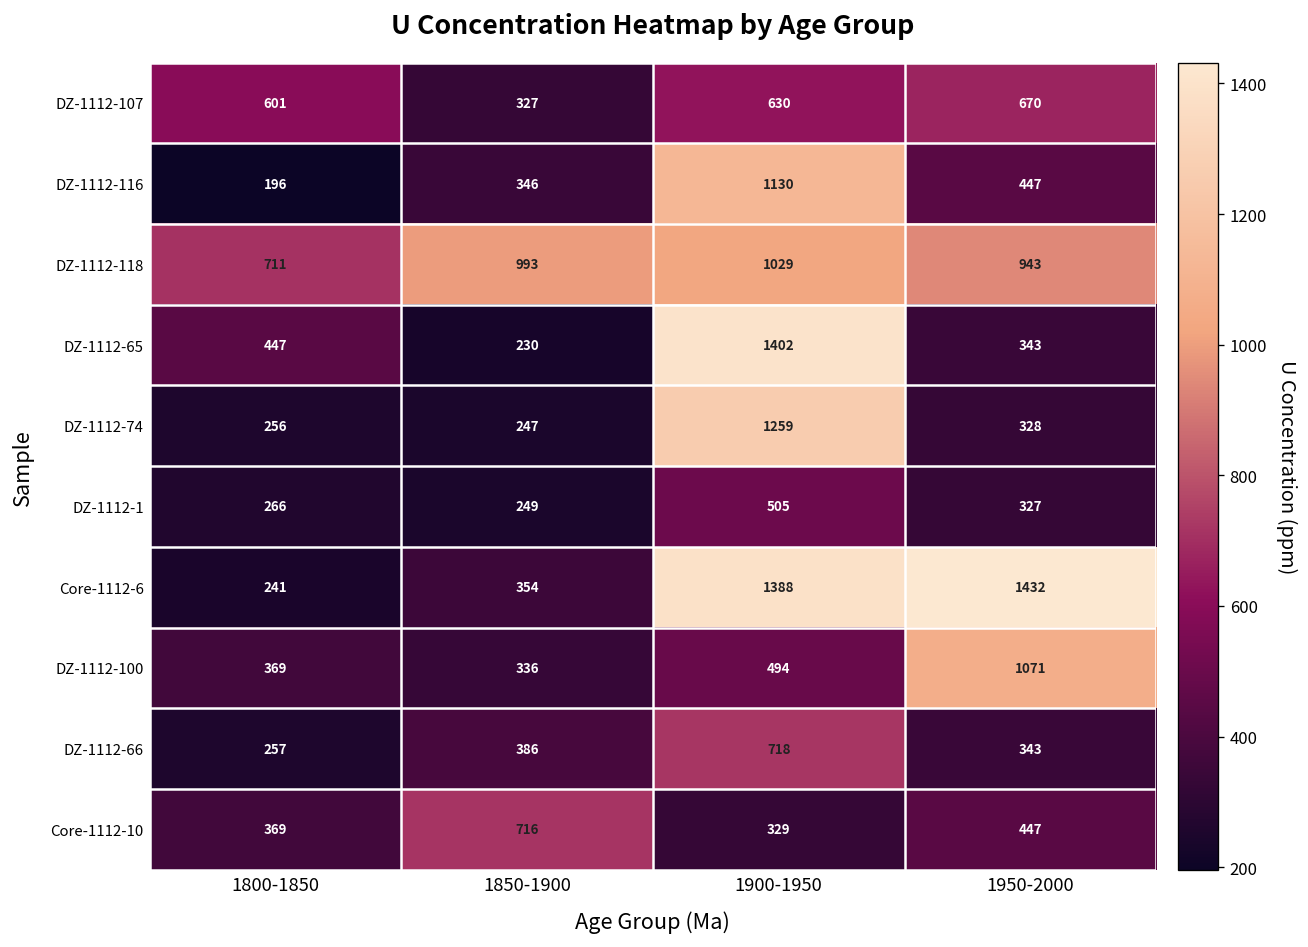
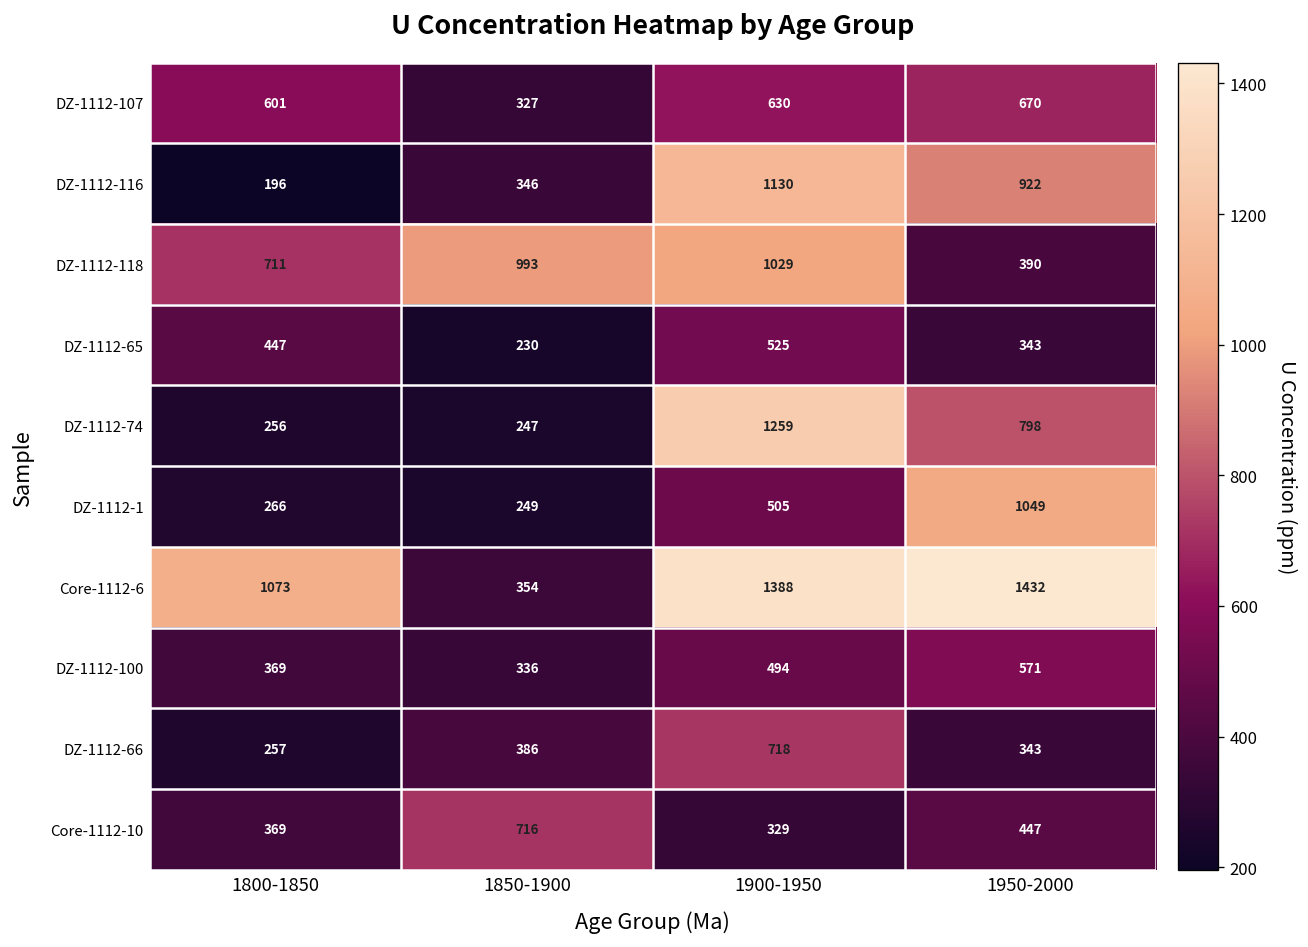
DZ-1112-116, 1950-2000: 447 -> 922
DZ-1112-118, 1950-2000: 943 -> 390
DZ-1112-65, 1900-1950: 1402 -> 525
DZ-1112-74, 1950-2000: 328 -> 798
DZ-1112-1, 1950-2000: 327 -> 1049
Core-1112-6, 1800-1850: 241 -> 1073
DZ-1112-100, 1950-2000: 1071 -> 571
